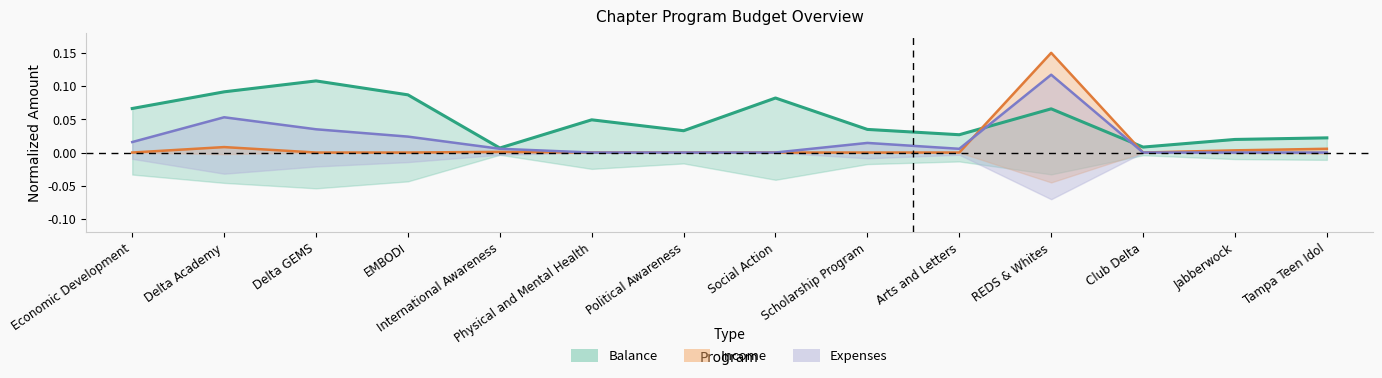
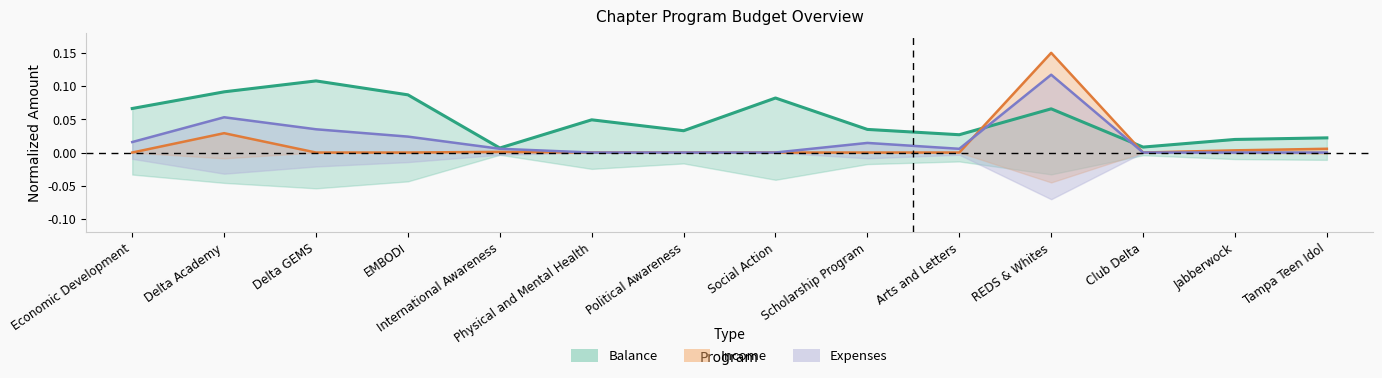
Income, Delta Academy: 0.01 -> 0.03
